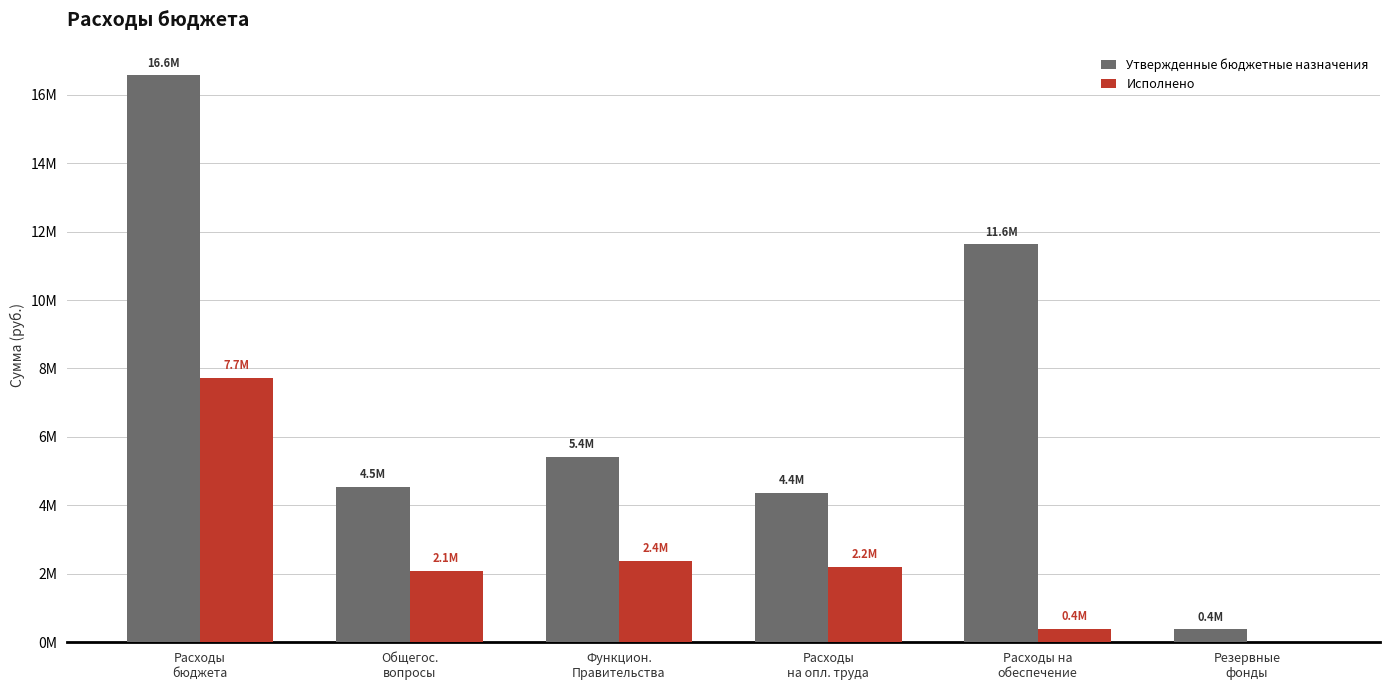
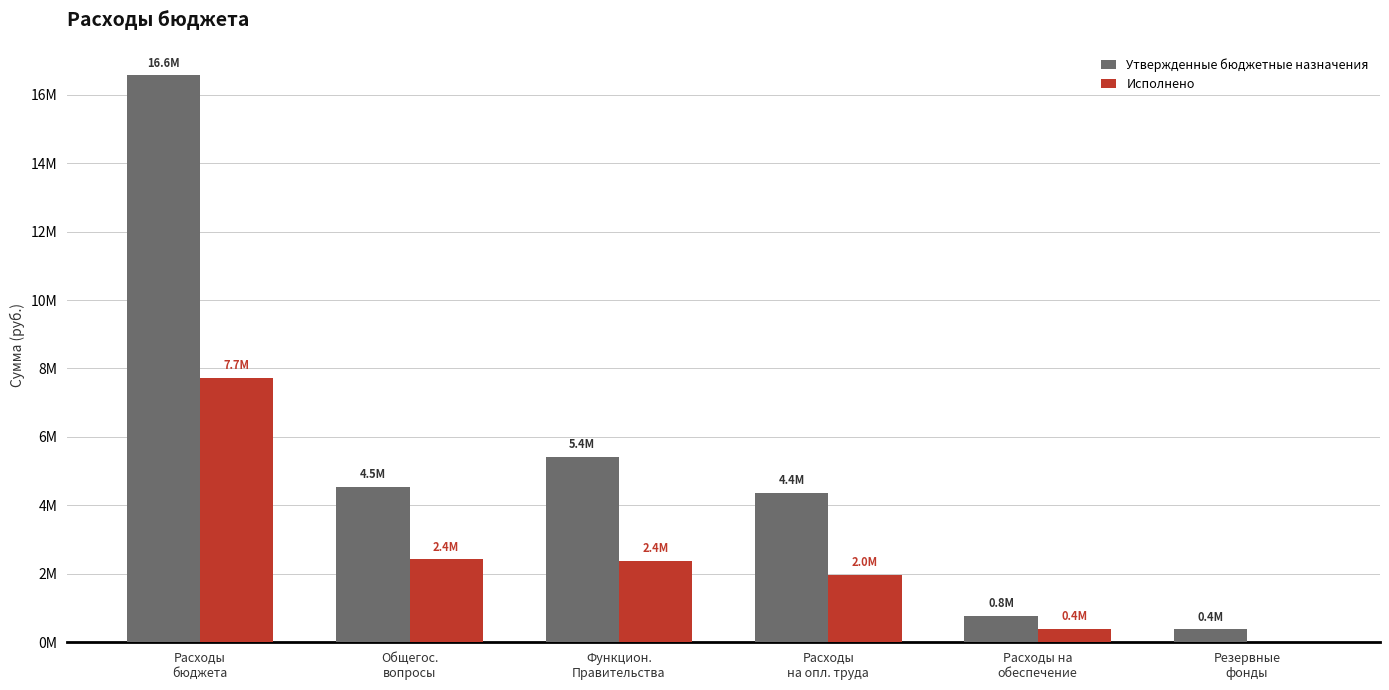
Исполнено, Общегос. вопросы: 2.1M -> 2.4M
Исполнено, Расходы на опл. труда: 2.2M -> 2.0M
Утвержденные бюджетные назначения, Расходы на обеспечение: 11.6M -> 0.8M
